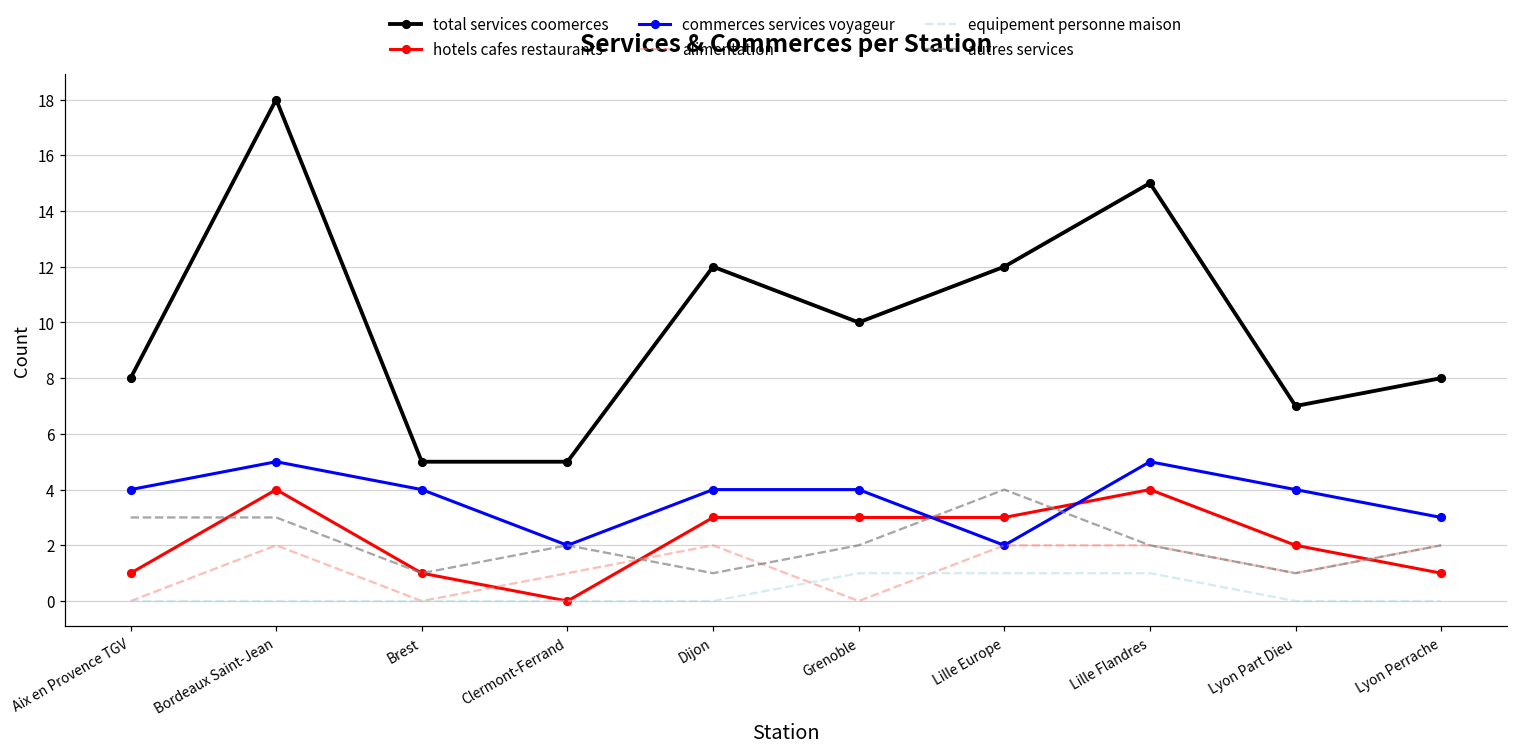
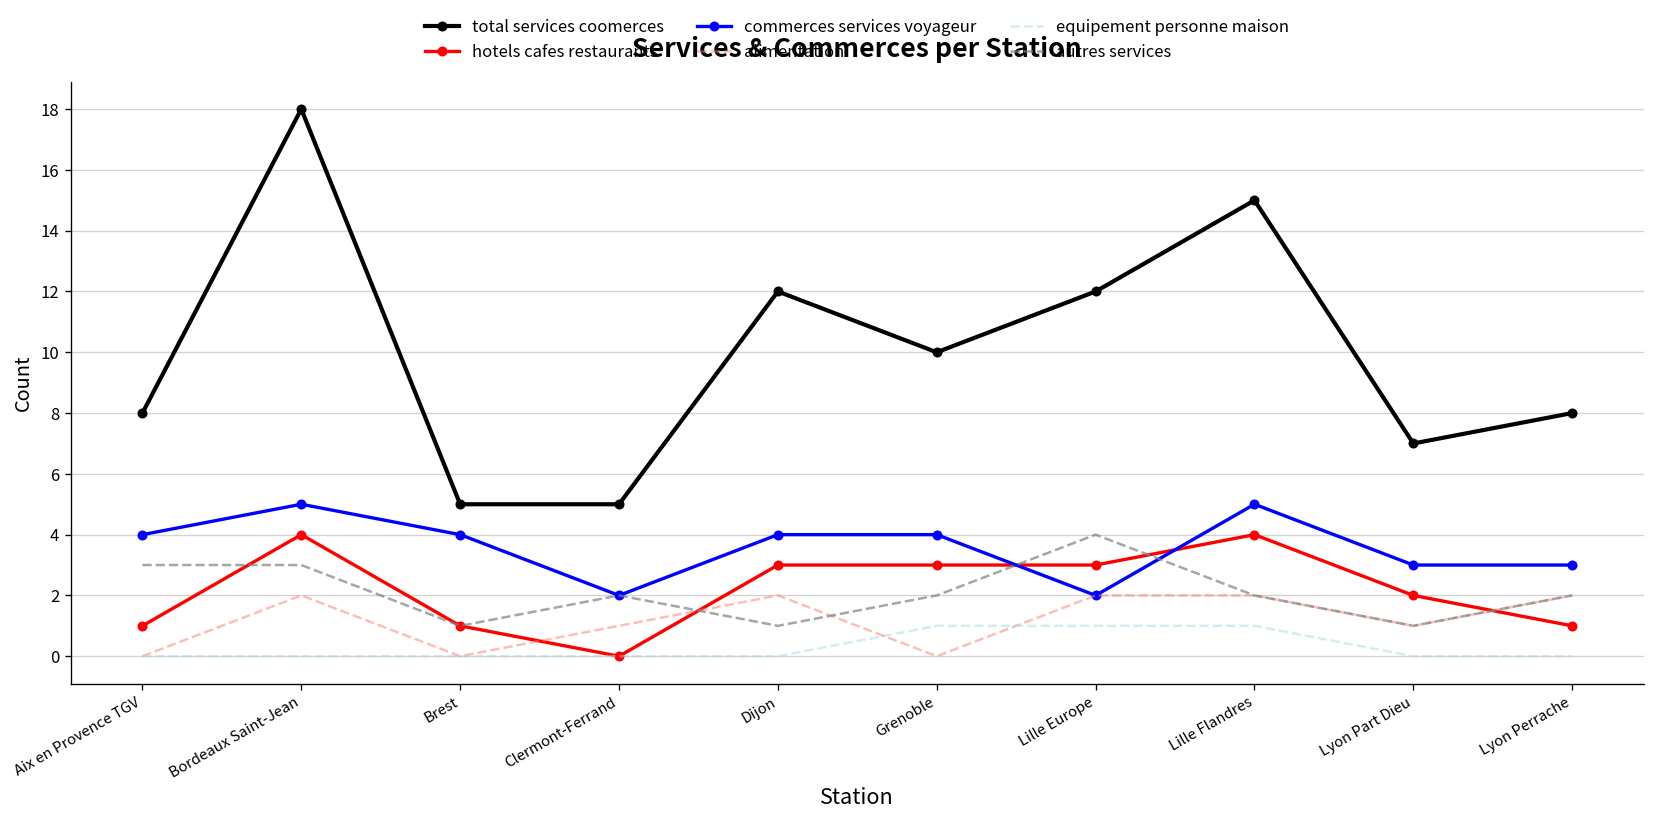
commerces services voyageur, Lyon Part Dieu: 4 -> 3
